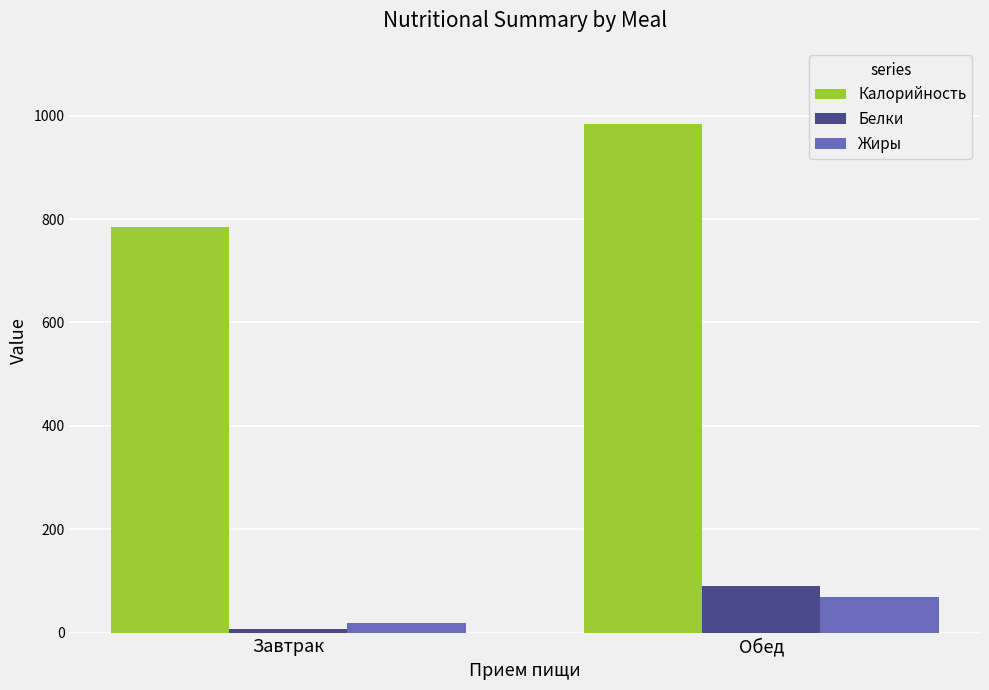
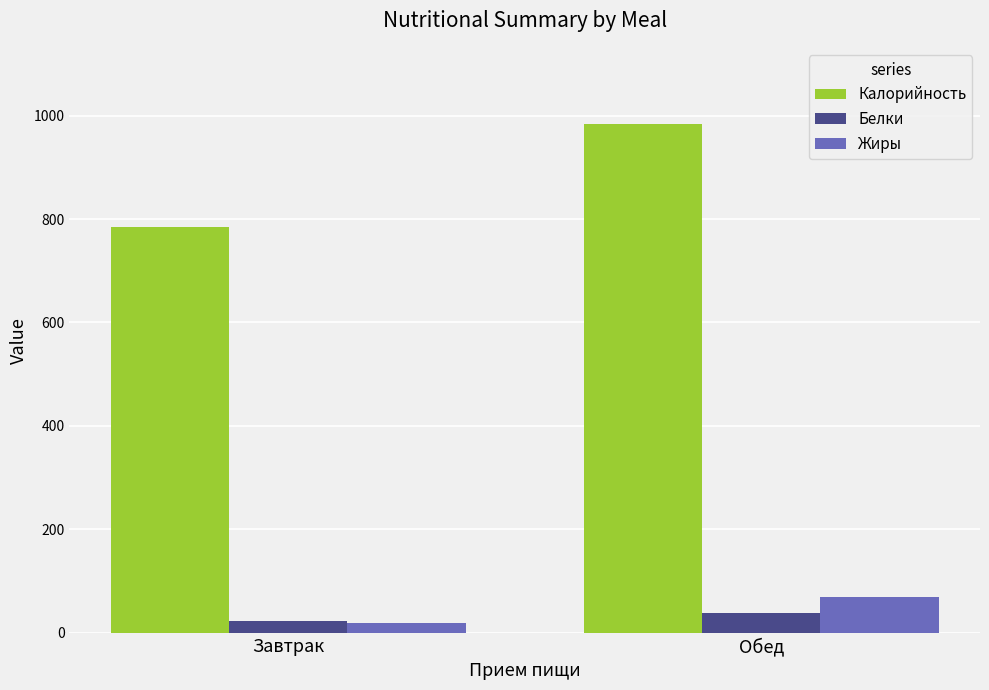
Белки, Завтрак: 10 -> 20
Белки, Обед: 90 -> 40
